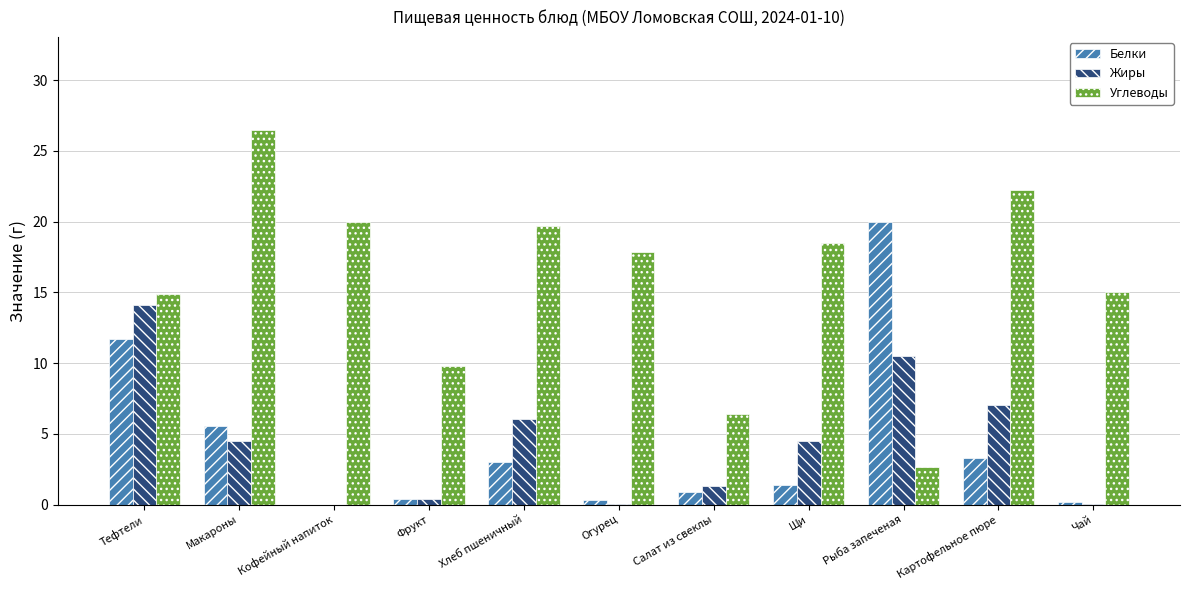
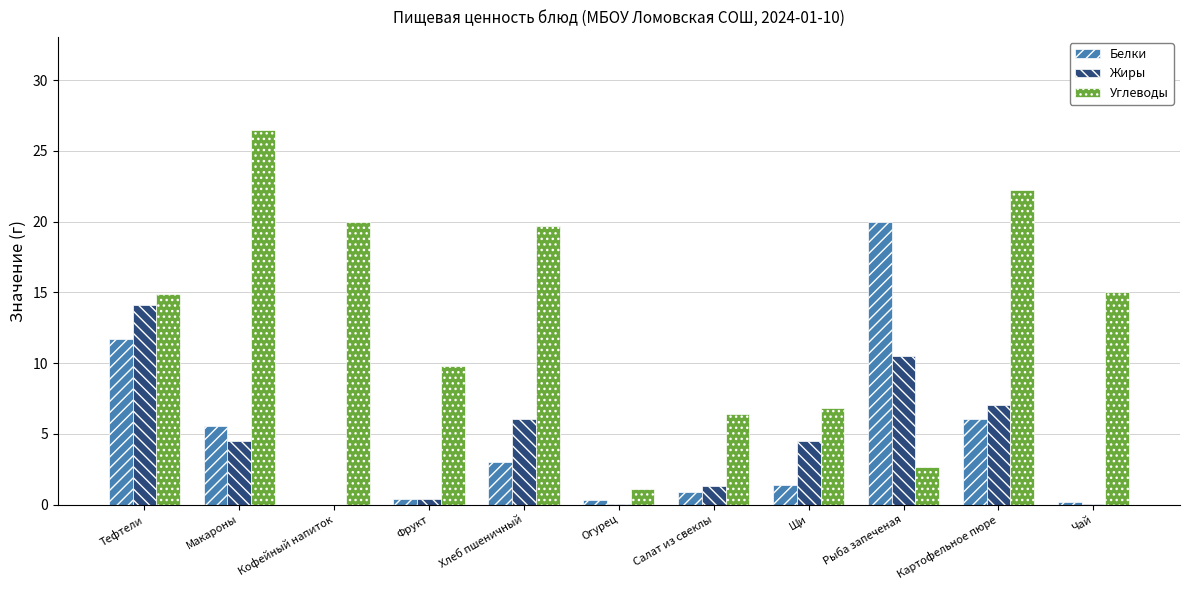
Углеводы, Огурец: 17.9 -> 1.1
Углеводы, Щи: 18.5 -> 6.8
Белки, Картофельное пюре: 3.3 -> 6.1
